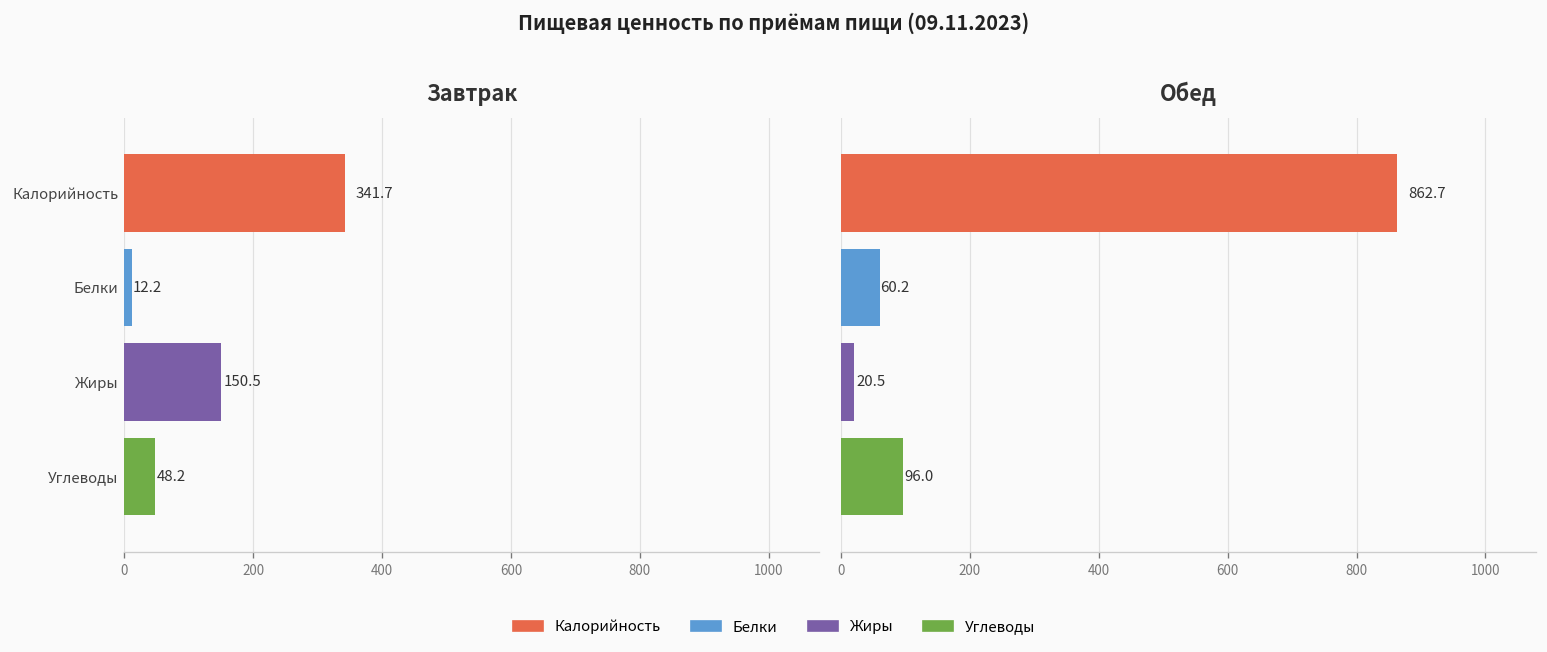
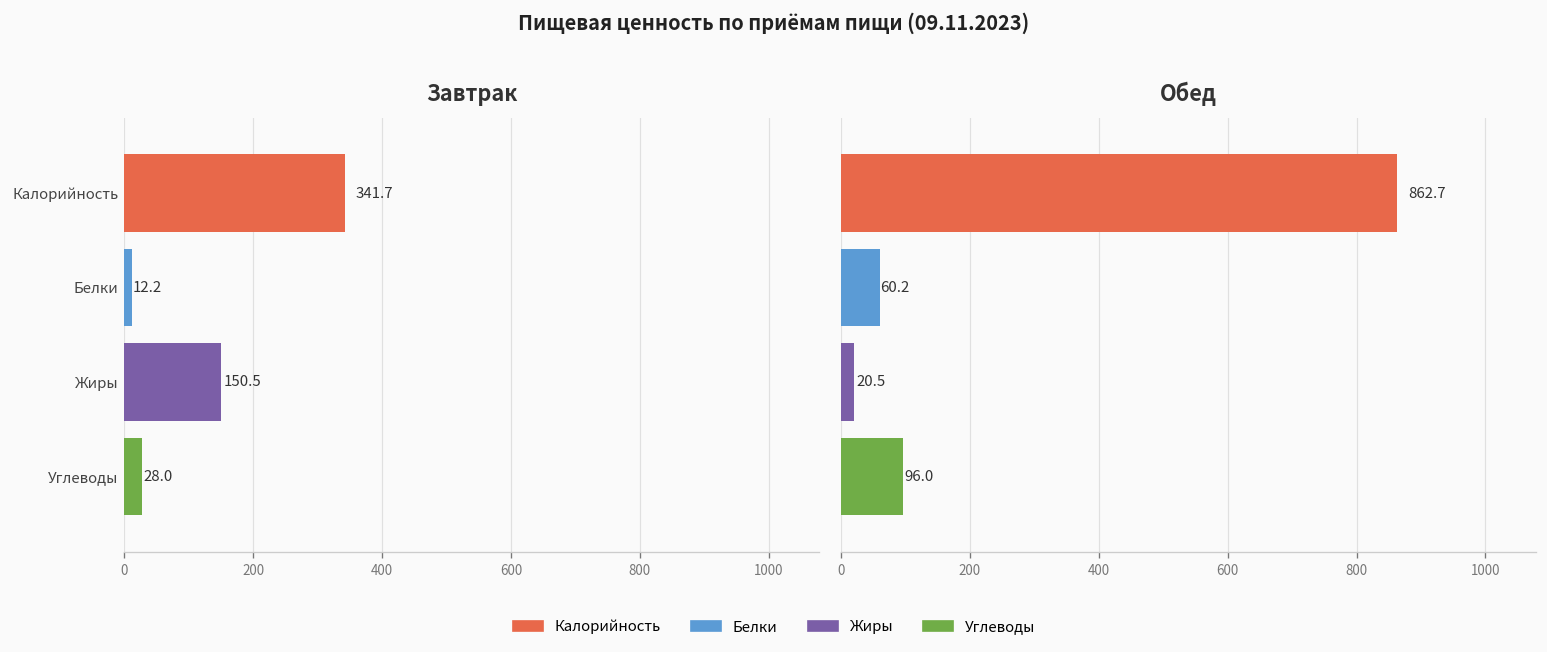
Завтрак, Углеводы: 48.2 -> 28.0
